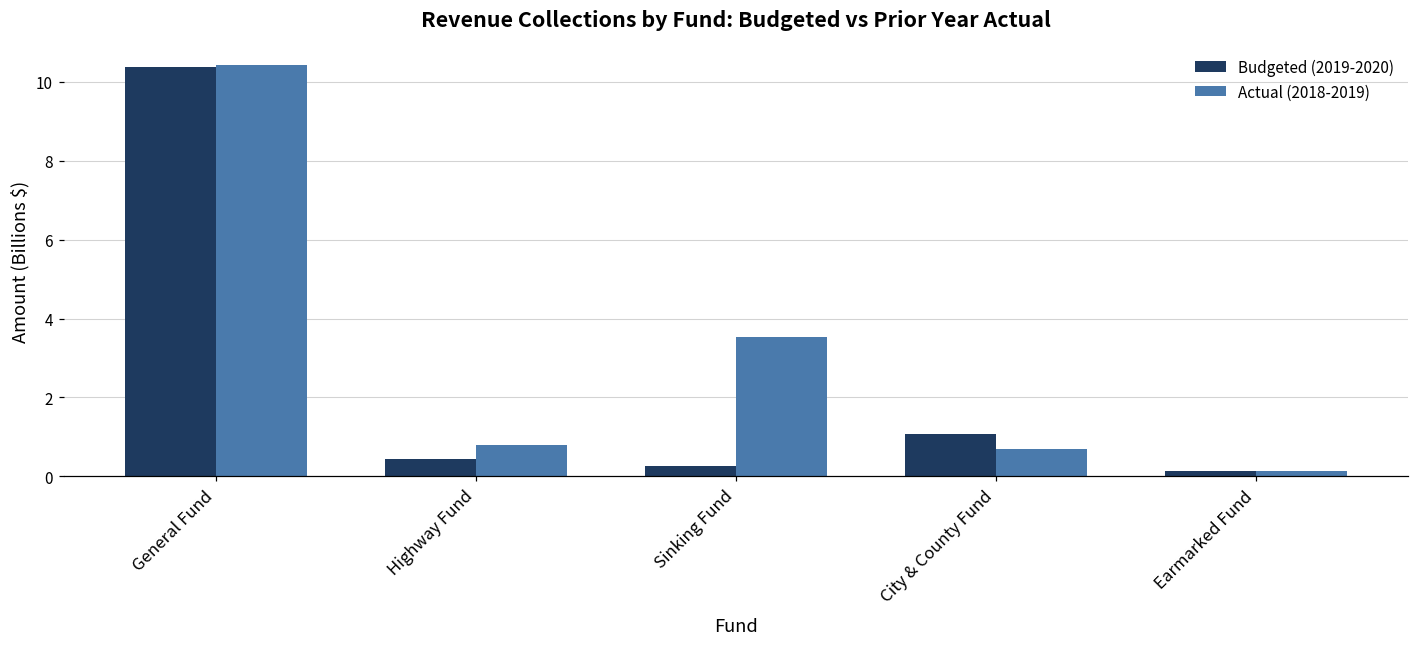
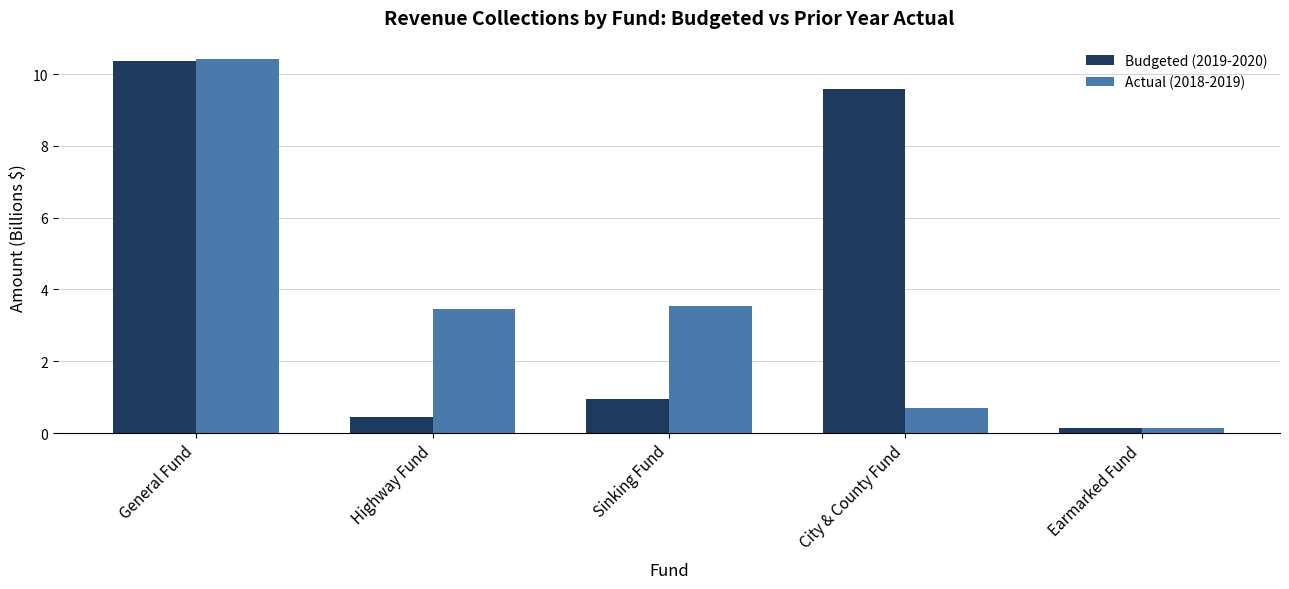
Actual (2018-2019), Highway Fund: 0.8 -> 3.5
Budgeted (2019-2020), Sinking Fund: 0.3 -> 0.9
Budgeted (2019-2020), City & County Fund: 1.1 -> 9.6
